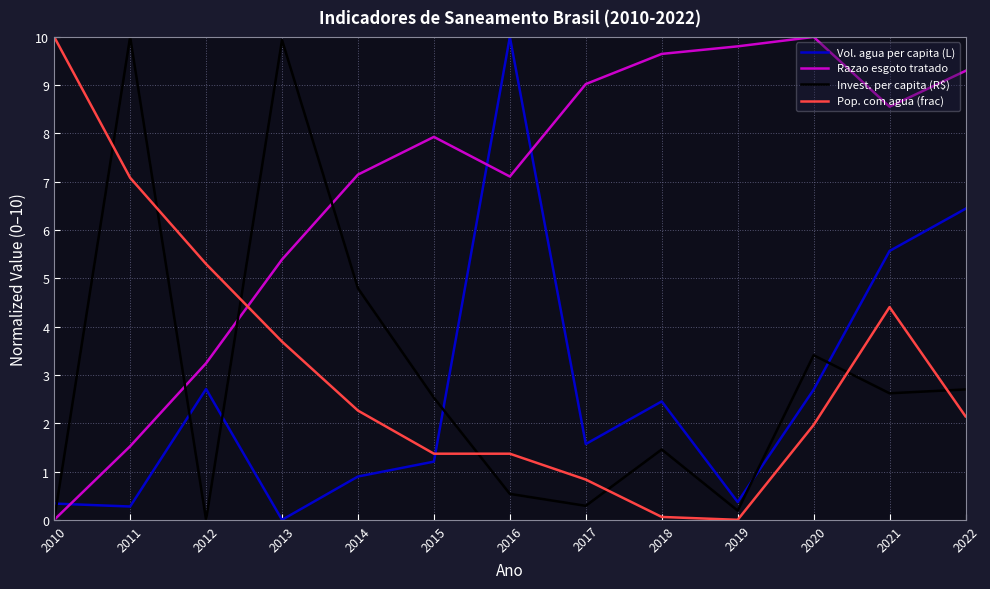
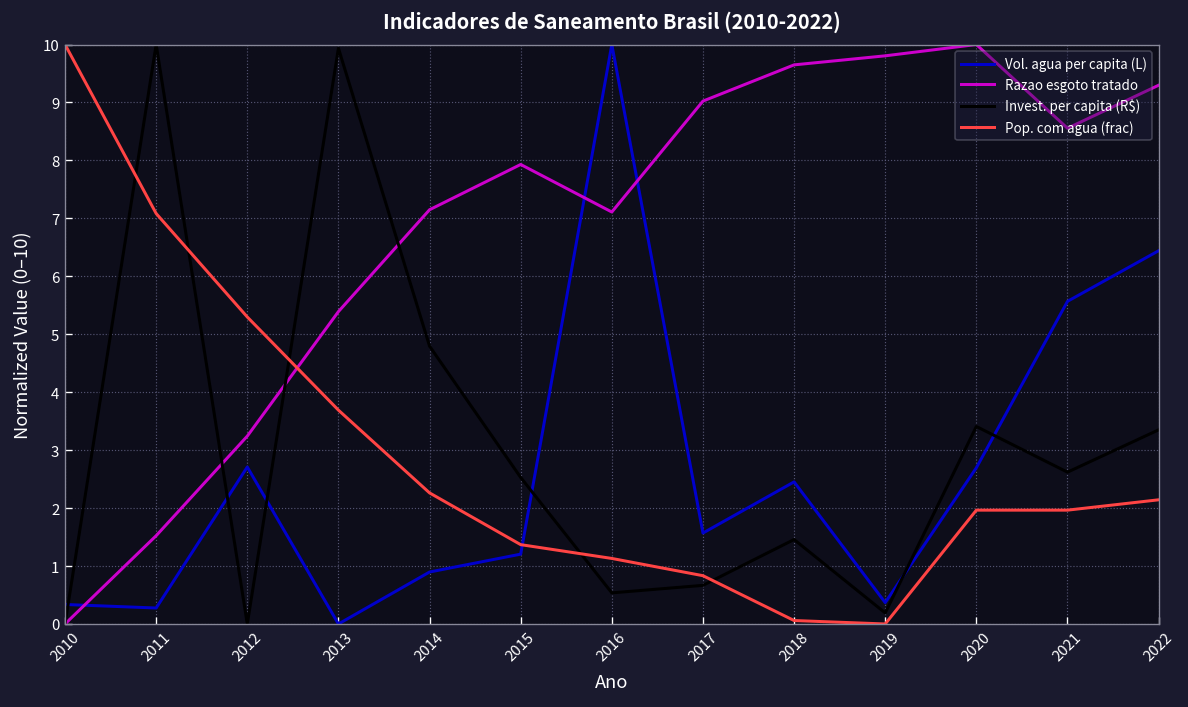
Pop. com agua (frac), 2016: 1.4 -> 1.1
Invest. per capita (R$), 2017: 0.3 -> 0.7
Pop. com agua (frac), 2021: 4.4 -> 2.0
Invest. per capita (R$), 2022: 2.7 -> 3.3
